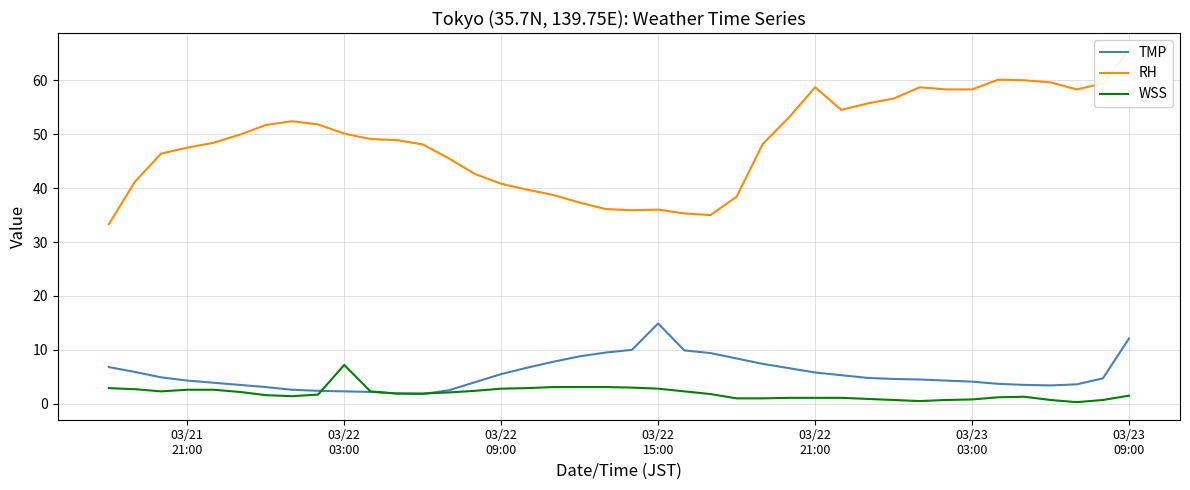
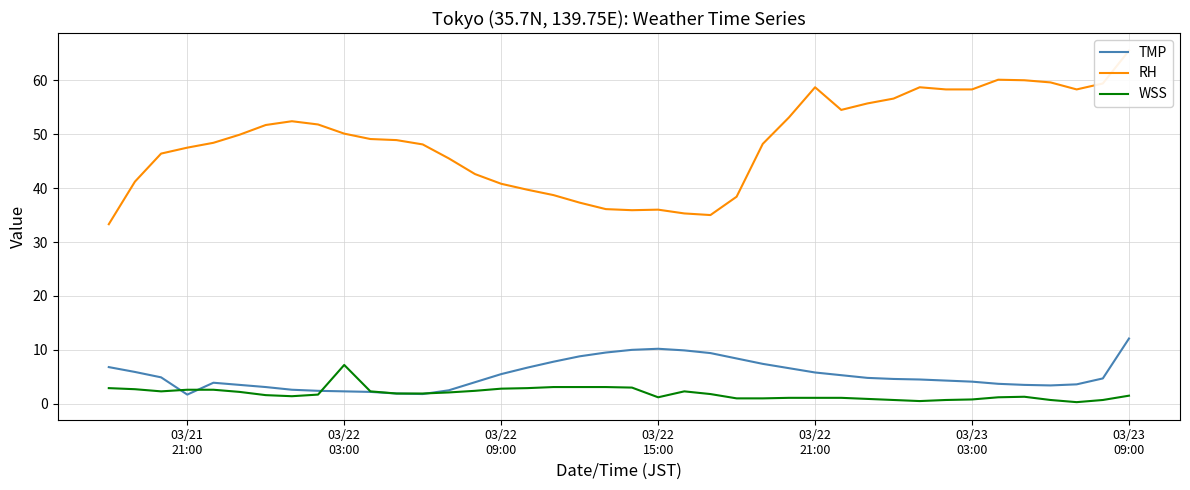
TMP, 03/21 21:00: 4 -> 2
TMP, 03/22 15:00: 15 -> 10
WSS, 03/22 15:00: 3 -> 1
